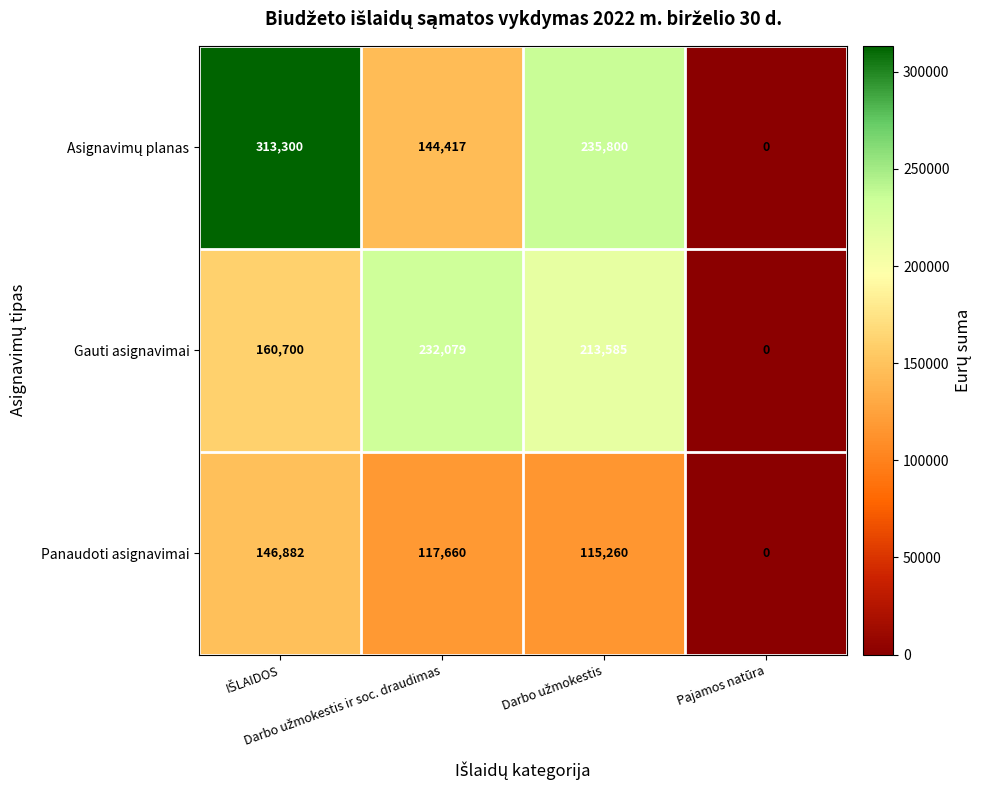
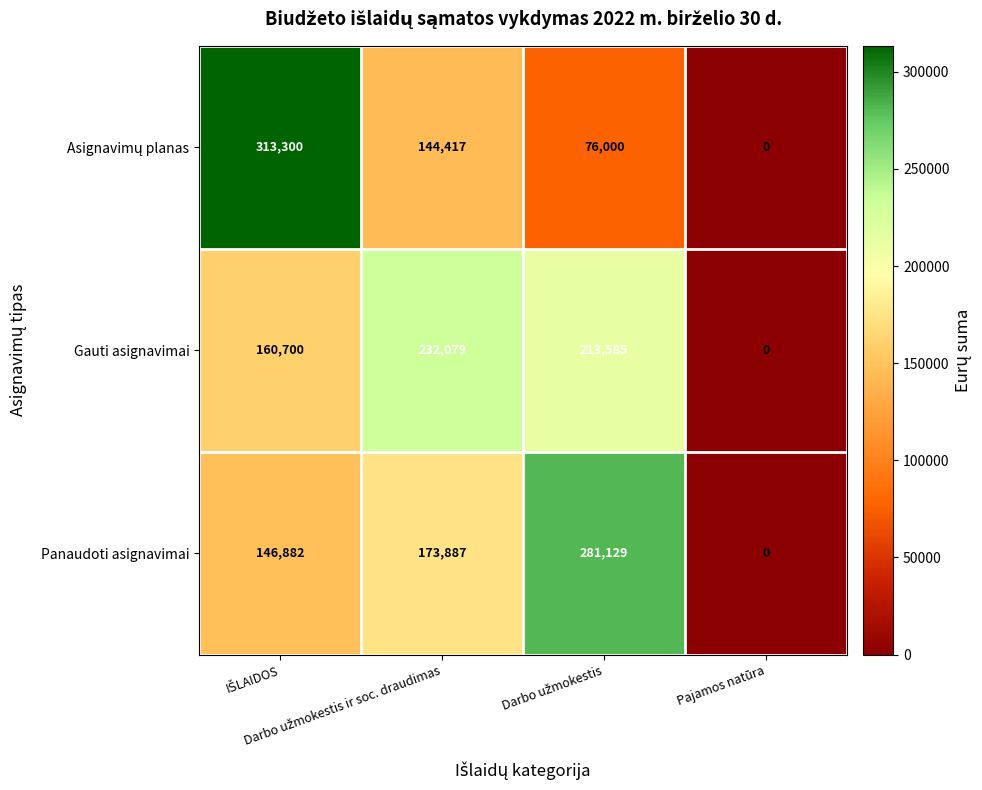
Asignavimų planas, Darbo užmokestis: 235,800 -> 76,000
Panaudoti asignavimai, Darbo užmokestis ir soc. draudimas: 117,660 -> 173,887
Panaudoti asignavimai, Darbo užmokestis: 115,260 -> 281,129
